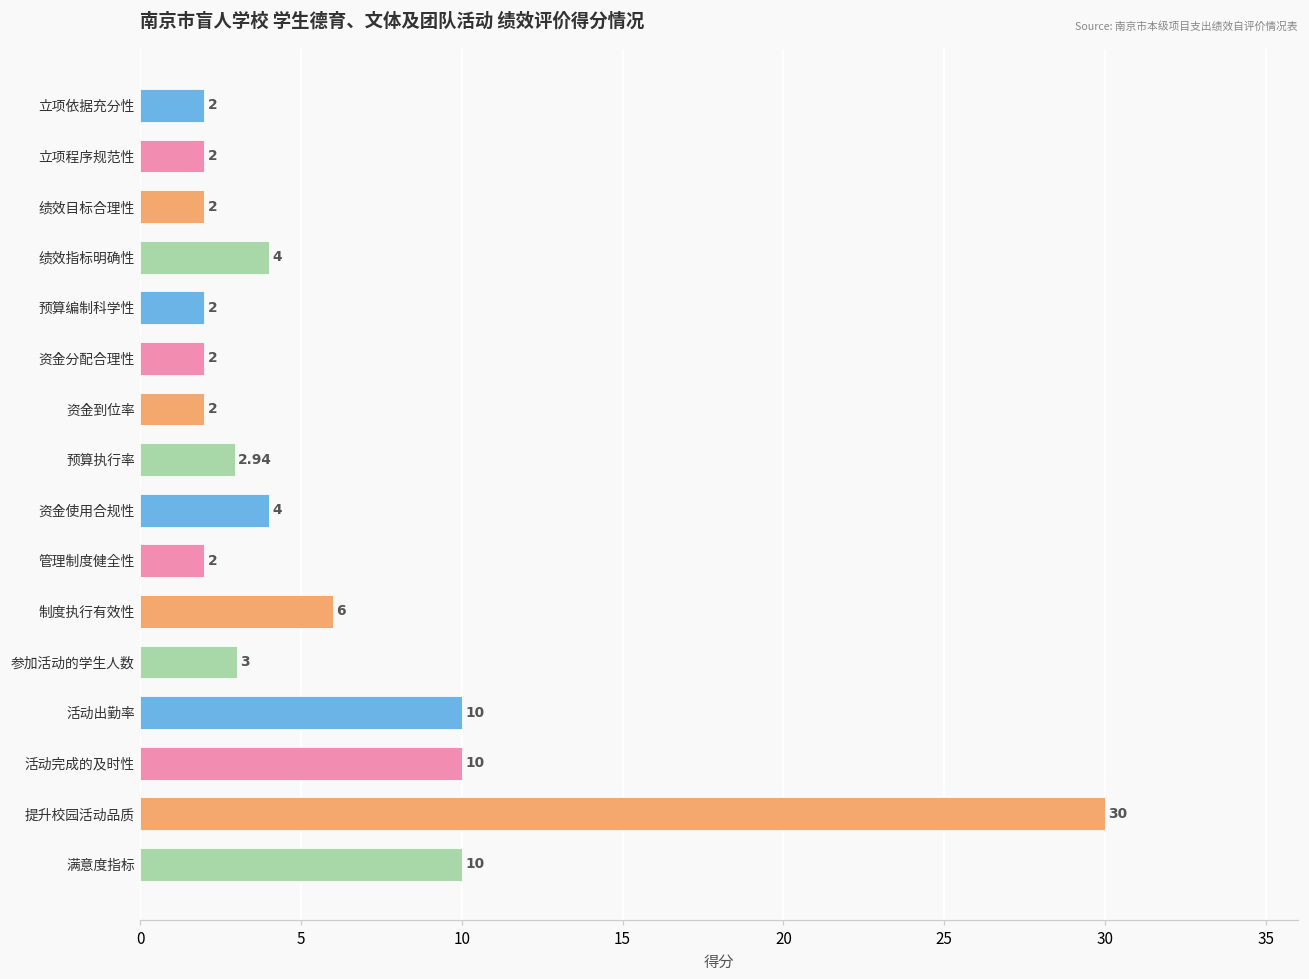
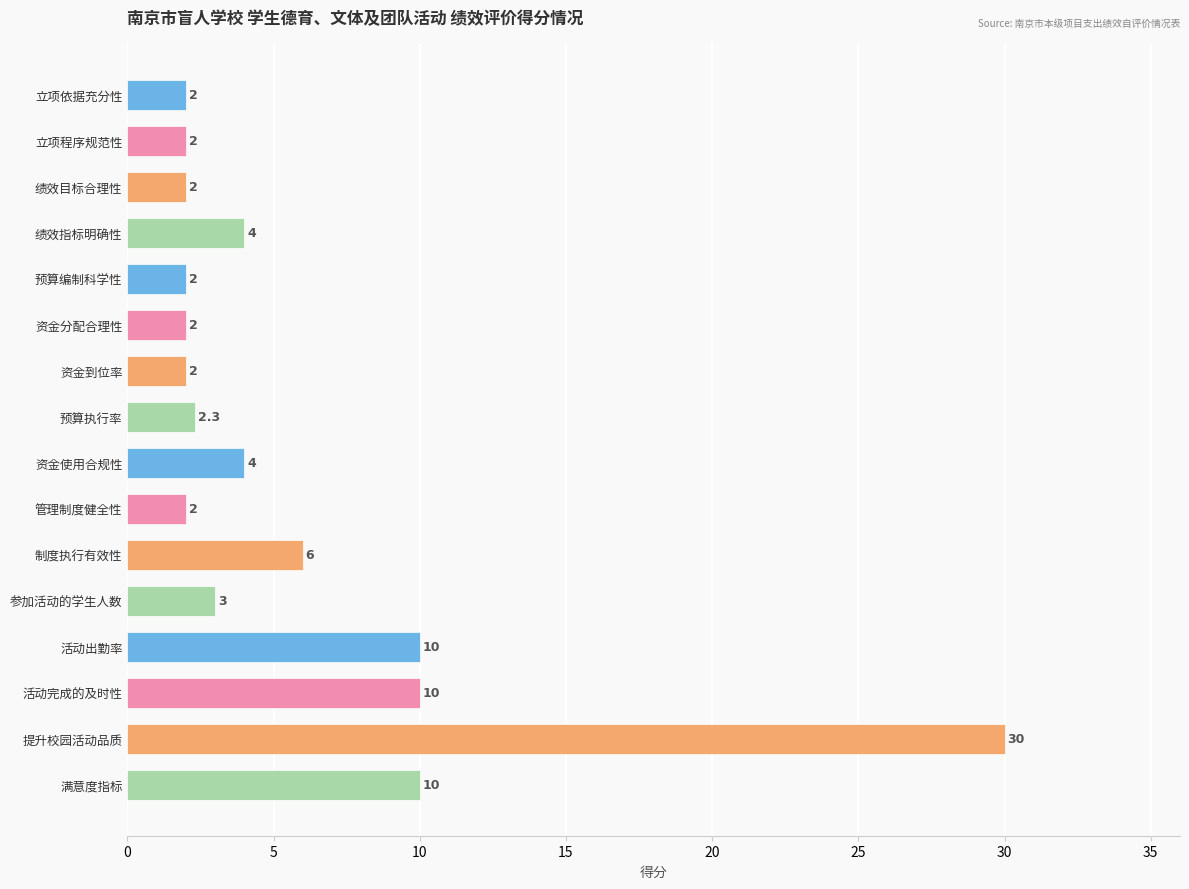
预算执行率: 2.94 -> 2.3
